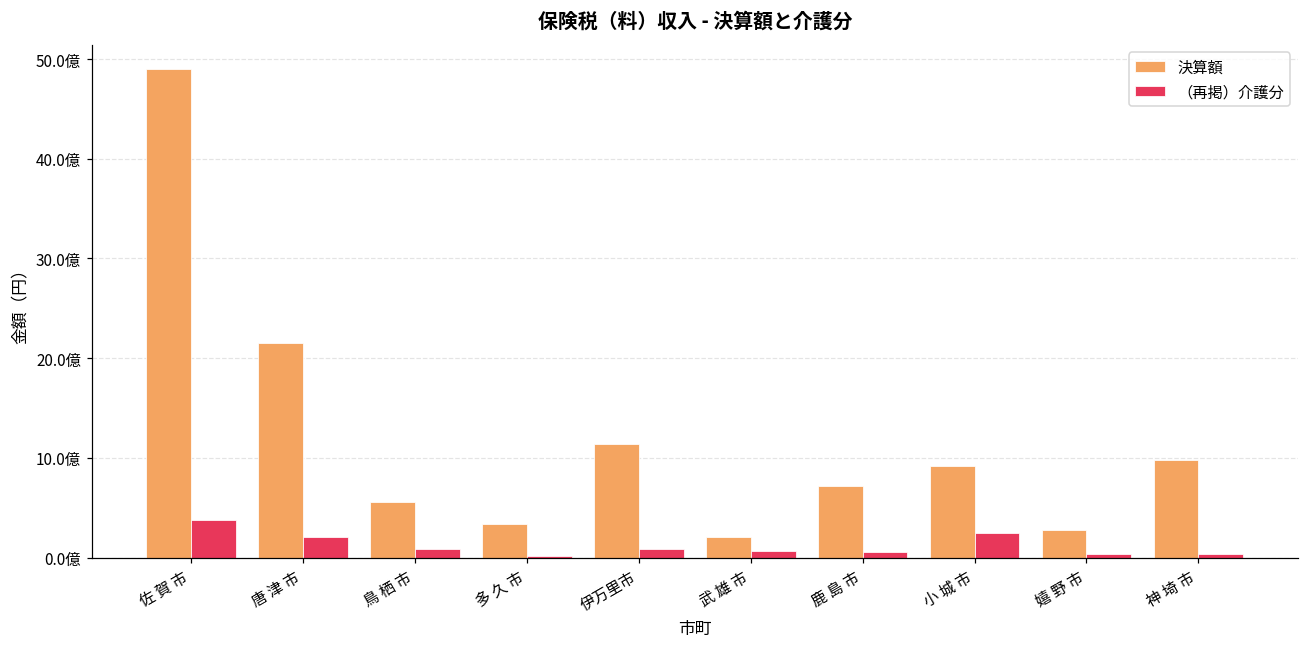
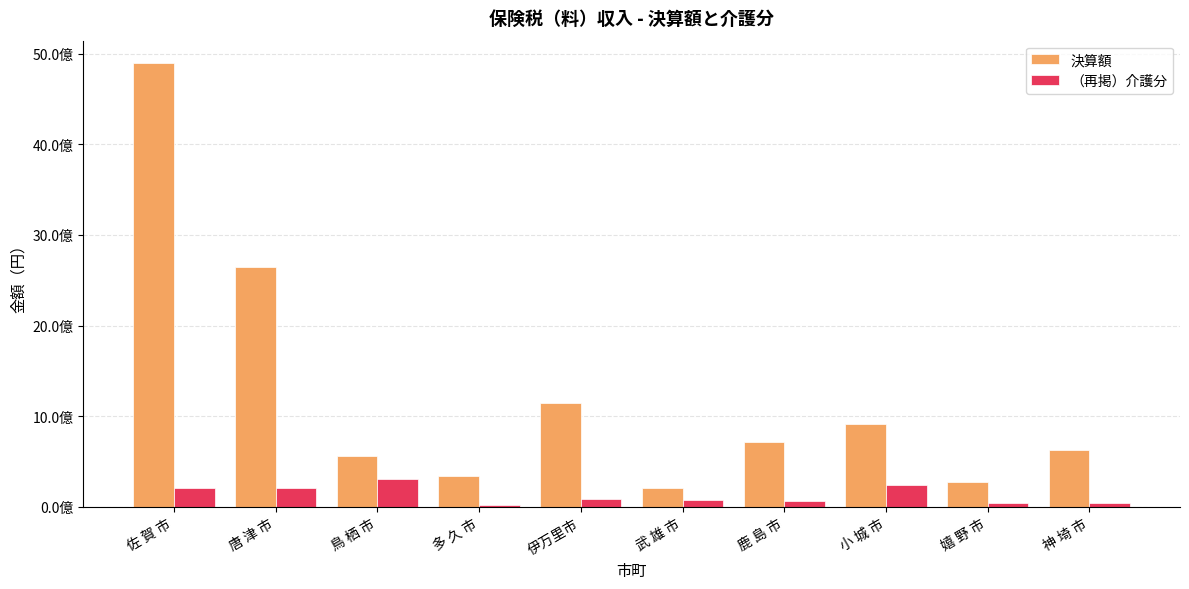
（再掲）介護分, 佐 賀 市: 4億 -> 2億
決算額, 唐 津 市: 22億 -> 26億
（再掲）介護分, 鳥 栖 市: 1億 -> 3億
決算額, 神 埼 市: 10億 -> 6億
